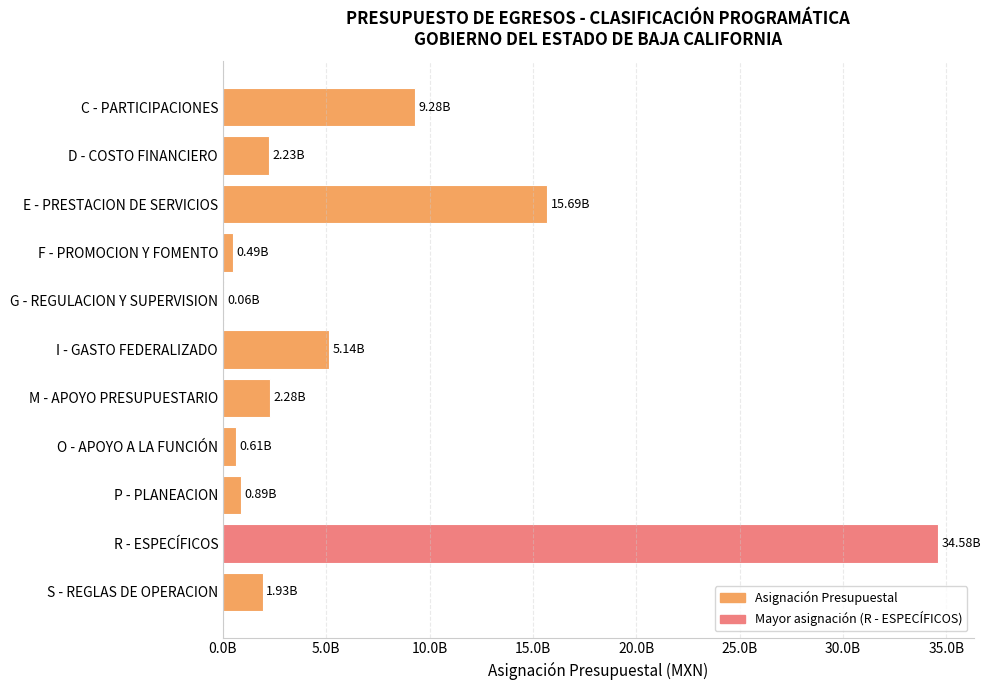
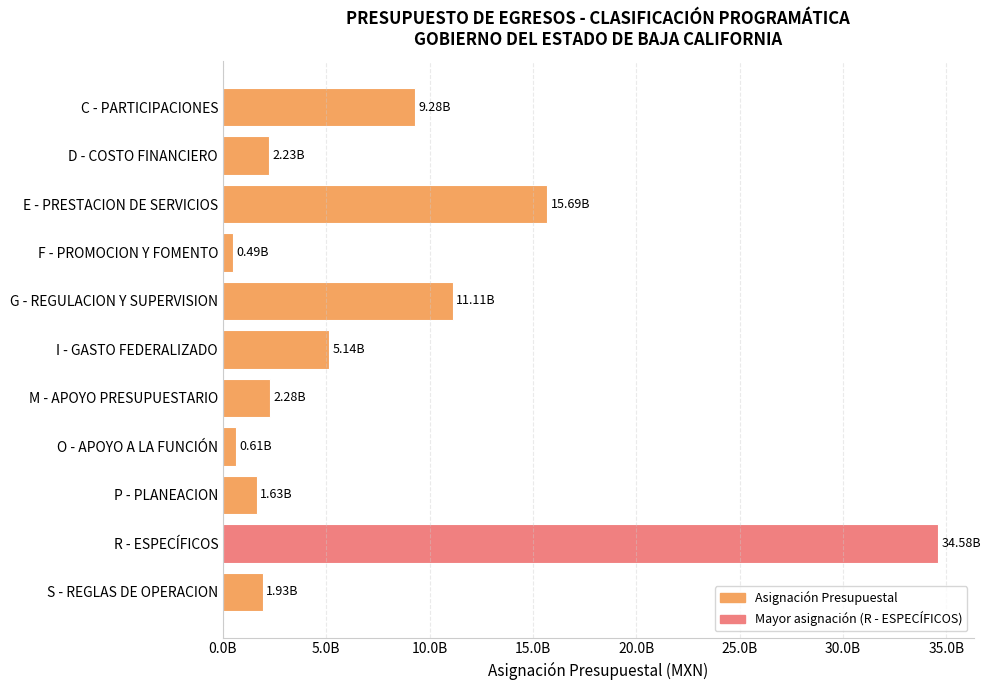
G - REGULACION Y SUPERVISION: 0.06B -> 11.11B
P - PLANEACION: 0.89B -> 1.63B
